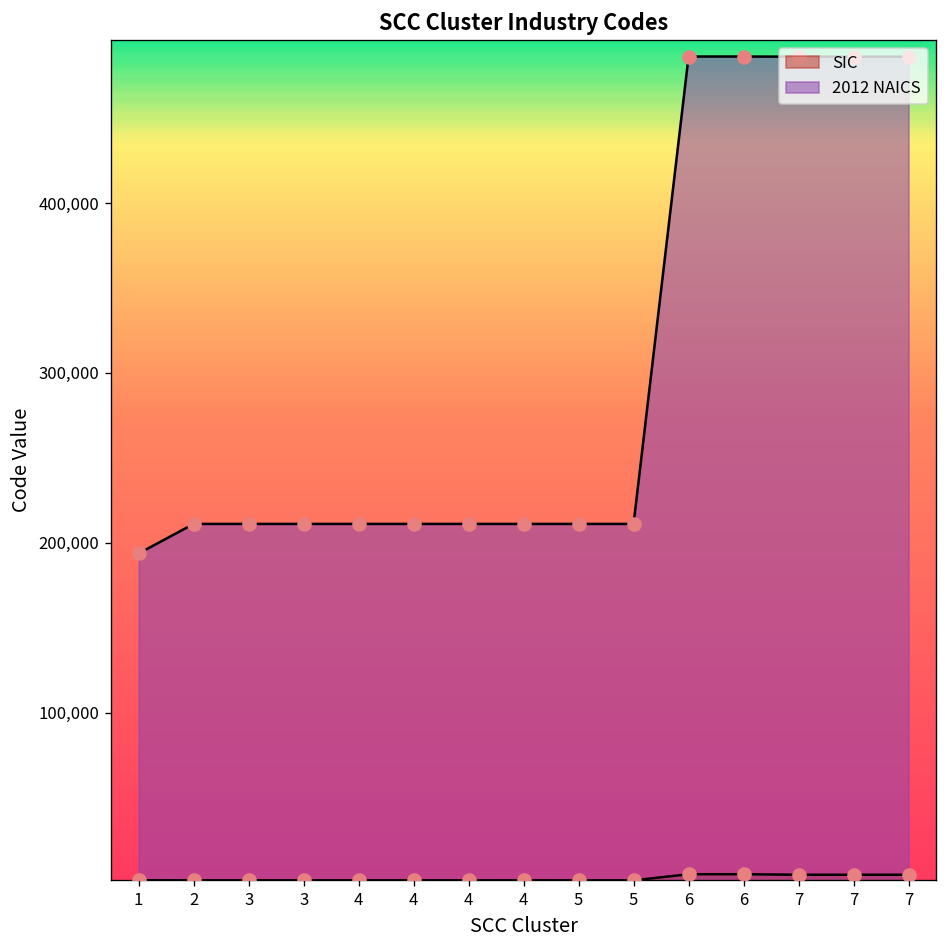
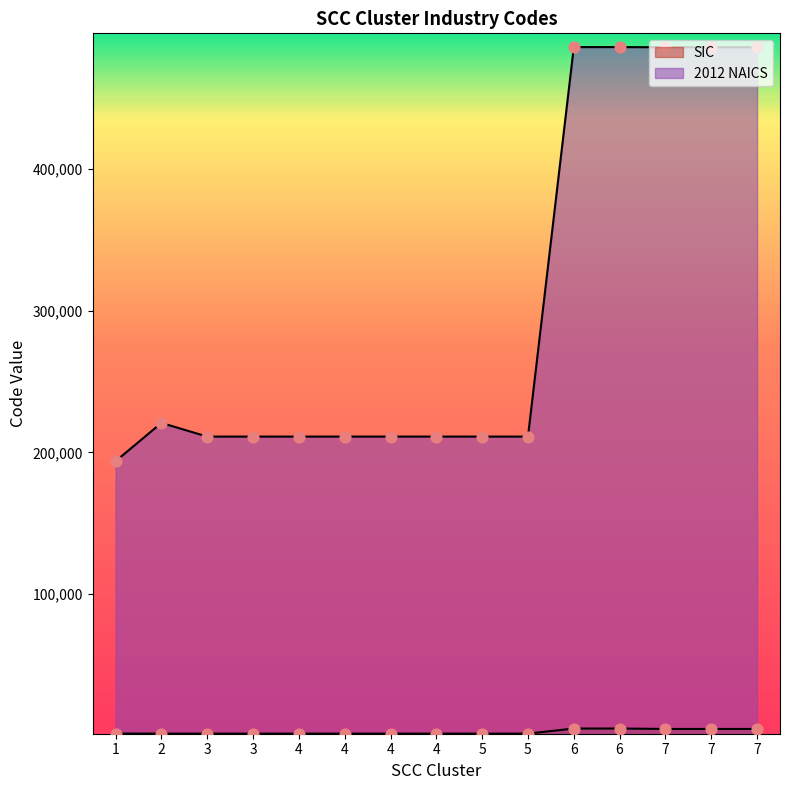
2012 NAICS, 2: 211,000 -> 221,000
